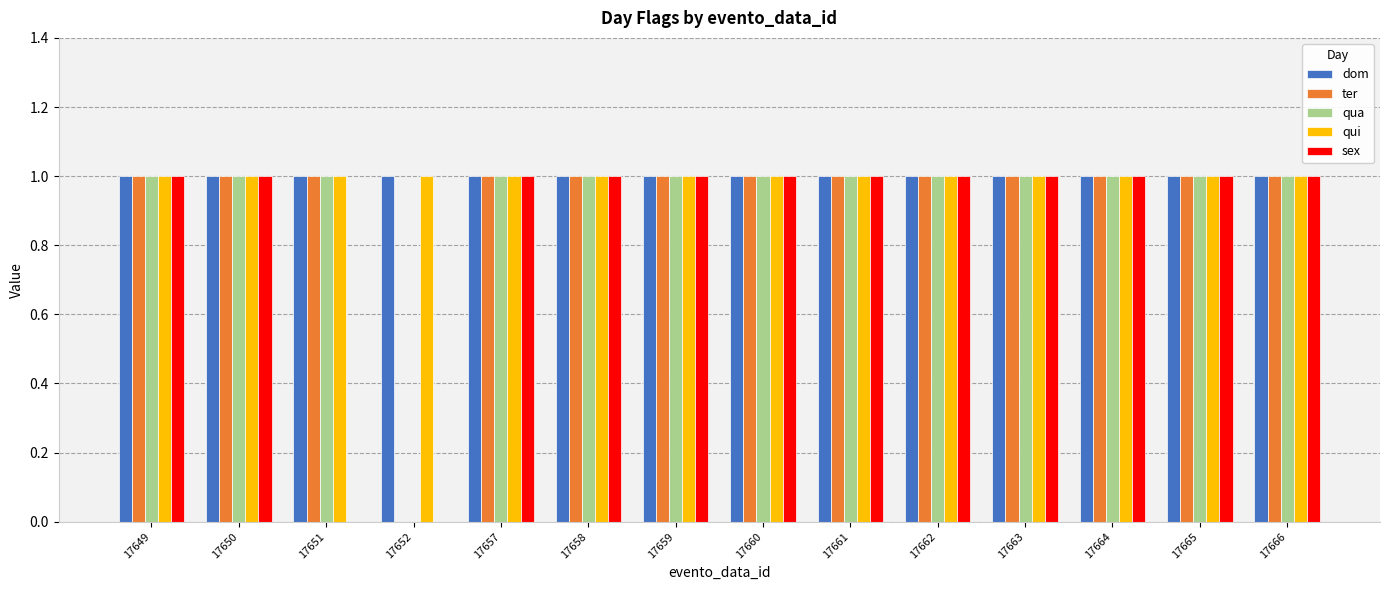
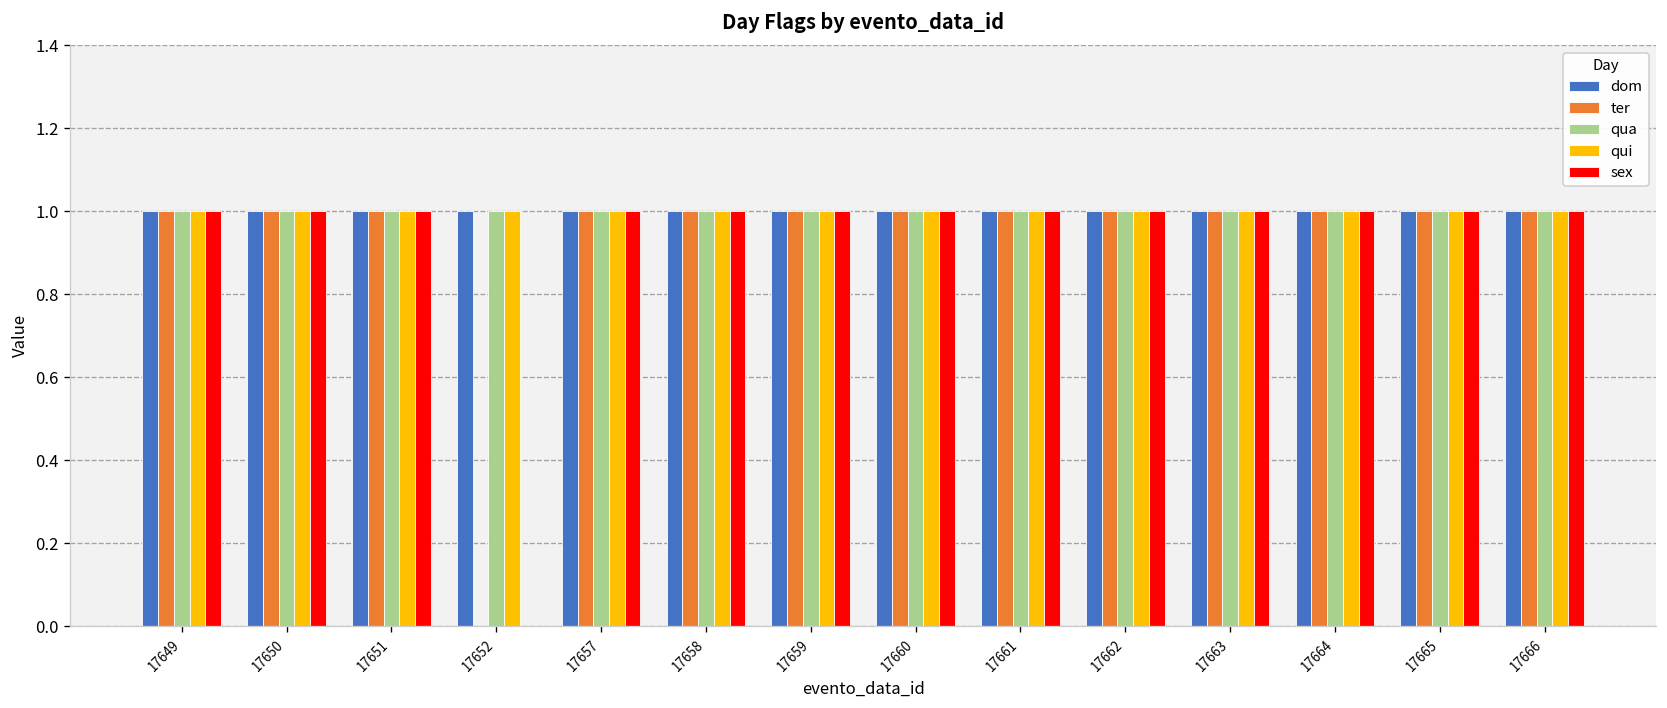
sex, 17651: 0 -> 1
qua, 17652: 0 -> 1
